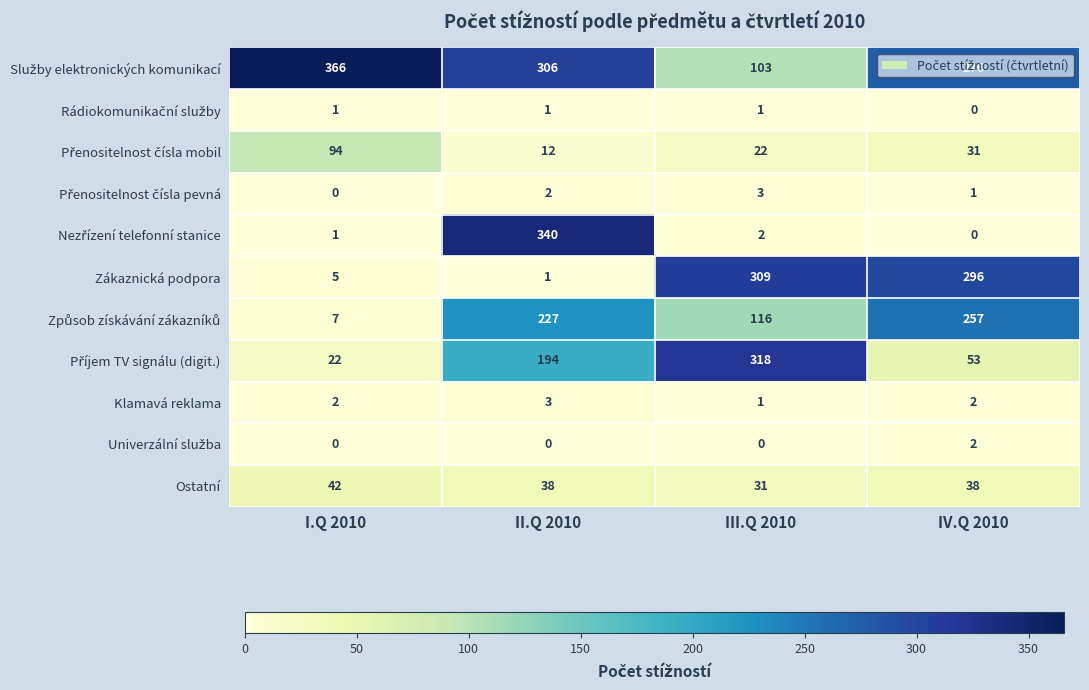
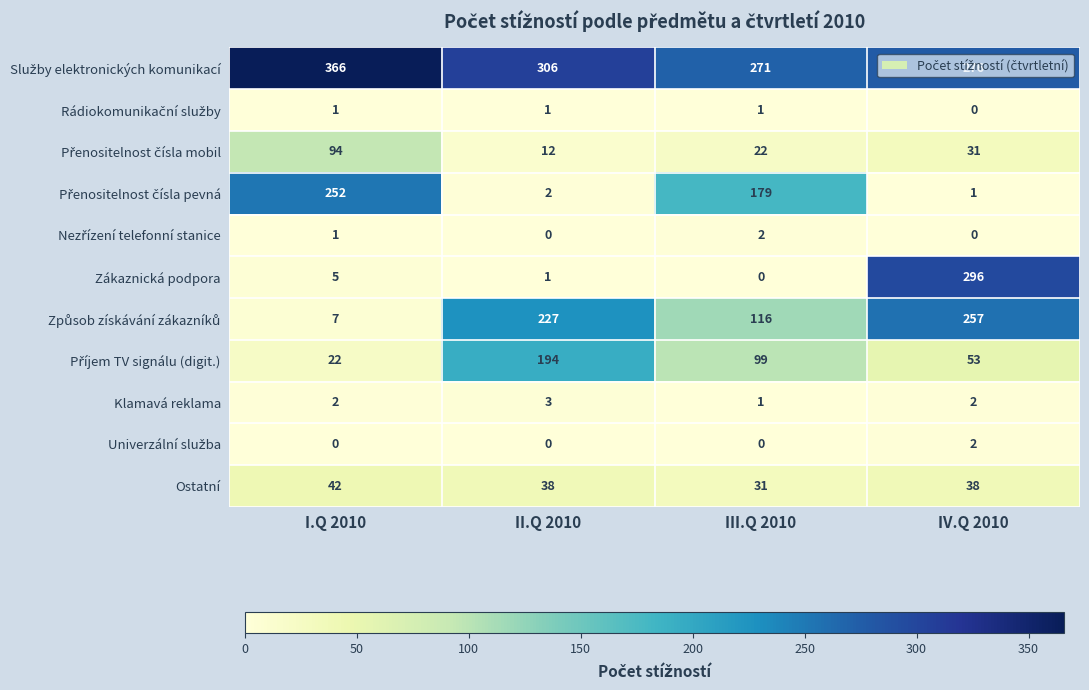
Služby elektronických komunikací, III.Q 2010: 103 -> 271
Přenositelnost čísla pevná, I.Q 2010: 0 -> 252
Přenositelnost čísla pevná, III.Q 2010: 3 -> 179
Nezřízení telefonní stanice, II.Q 2010: 340 -> 0
Zákaznická podpora, III.Q 2010: 309 -> 0
Příjem TV signálu (digit.), III.Q 2010: 318 -> 99
